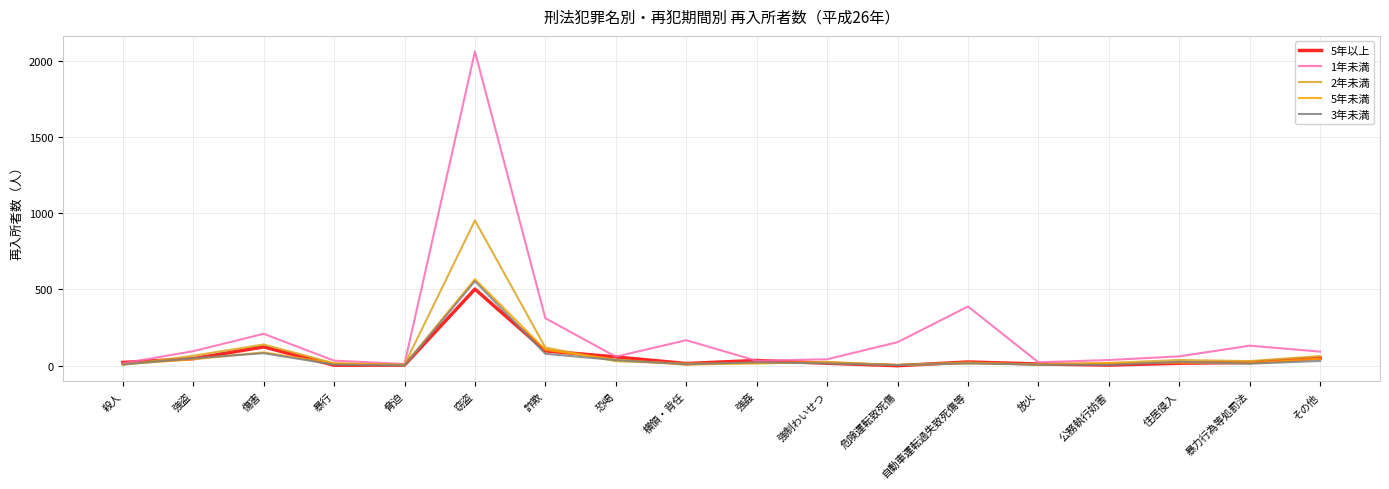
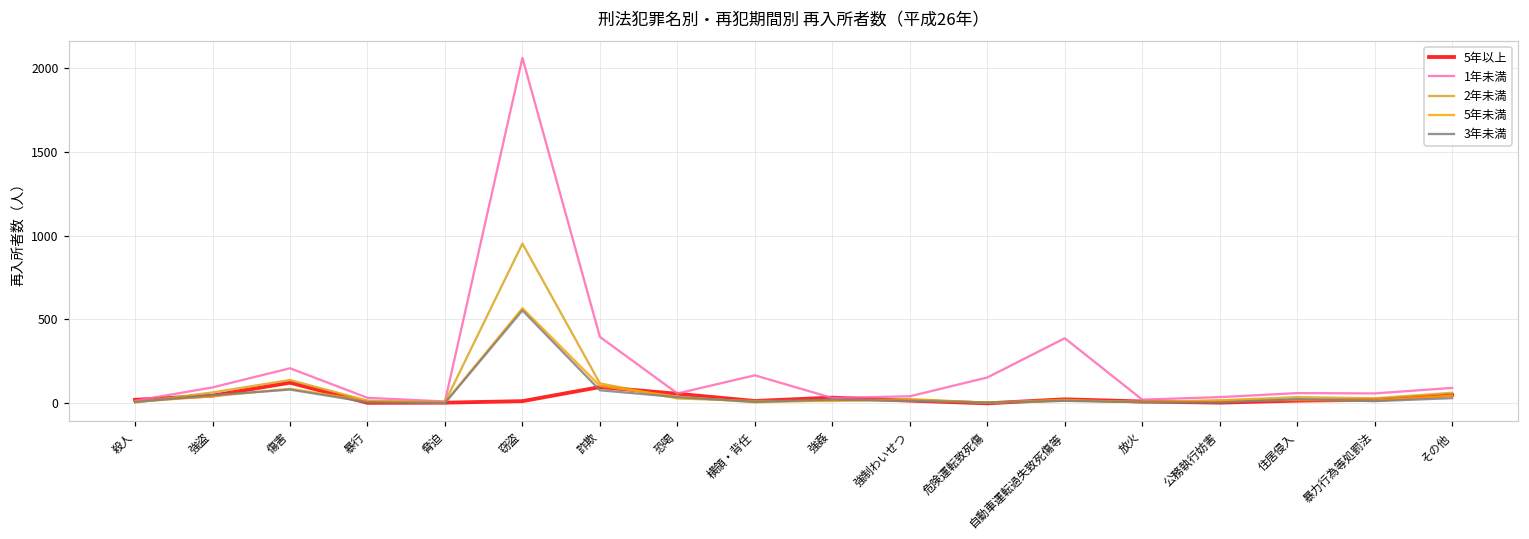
5年以上, 窃盗: 500 -> 10
1年未満, 詐欺: 310 -> 400
1年未満, 暴力行為等処罰法: 130 -> 60
